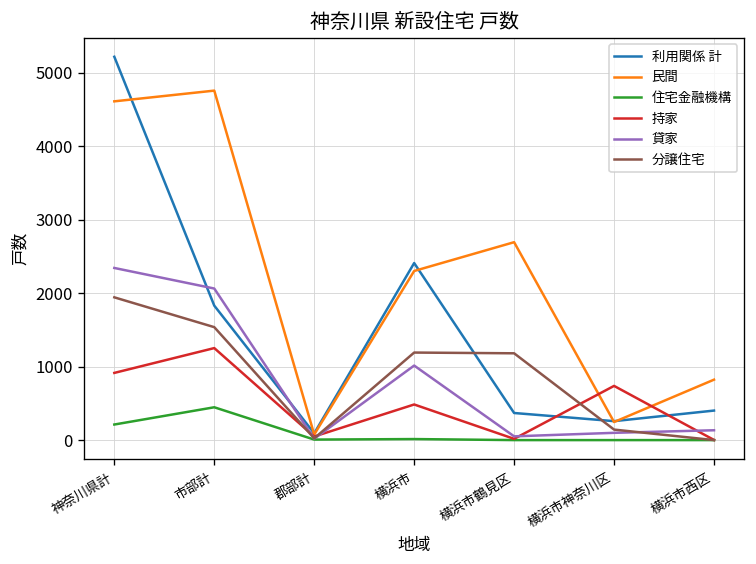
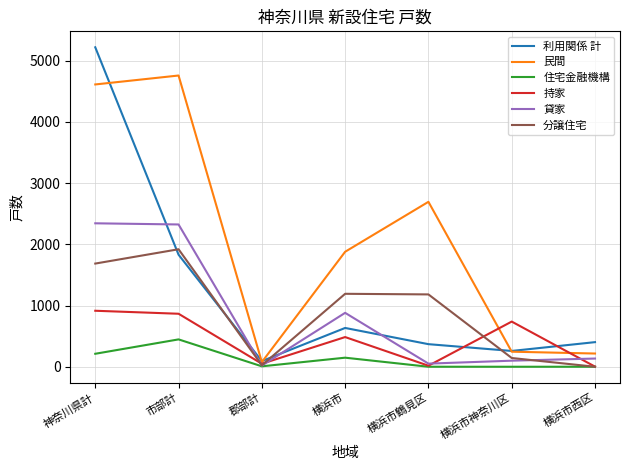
分譲住宅, 神奈川県計: 1900 -> 1700
持家, 市部計: 1300 -> 900
貸家, 市部計: 2100 -> 2300
分譲住宅, 市部計: 1500 -> 1900
利用関係 計, 横浜市: 2400 -> 600
民間, 横浜市: 2300 -> 1900
住宅金融機構, 横浜市: 0 -> 100
貸家, 横浜市: 1000 -> 900
民間, 横浜市西区: 800 -> 200
